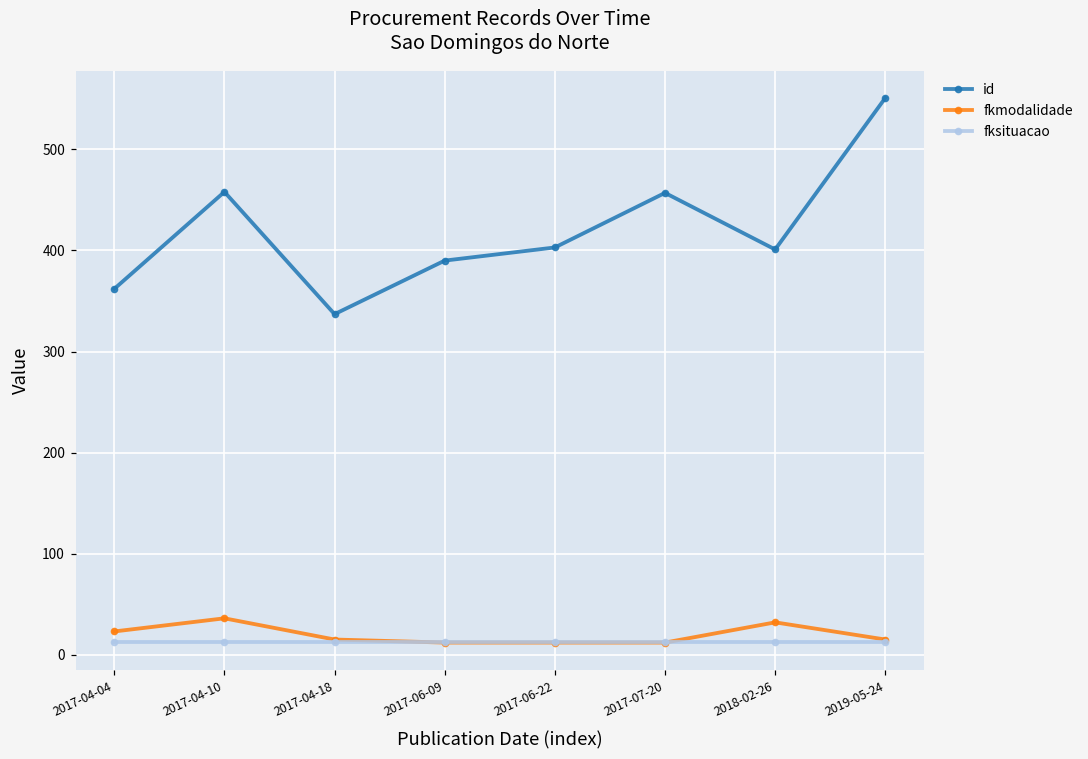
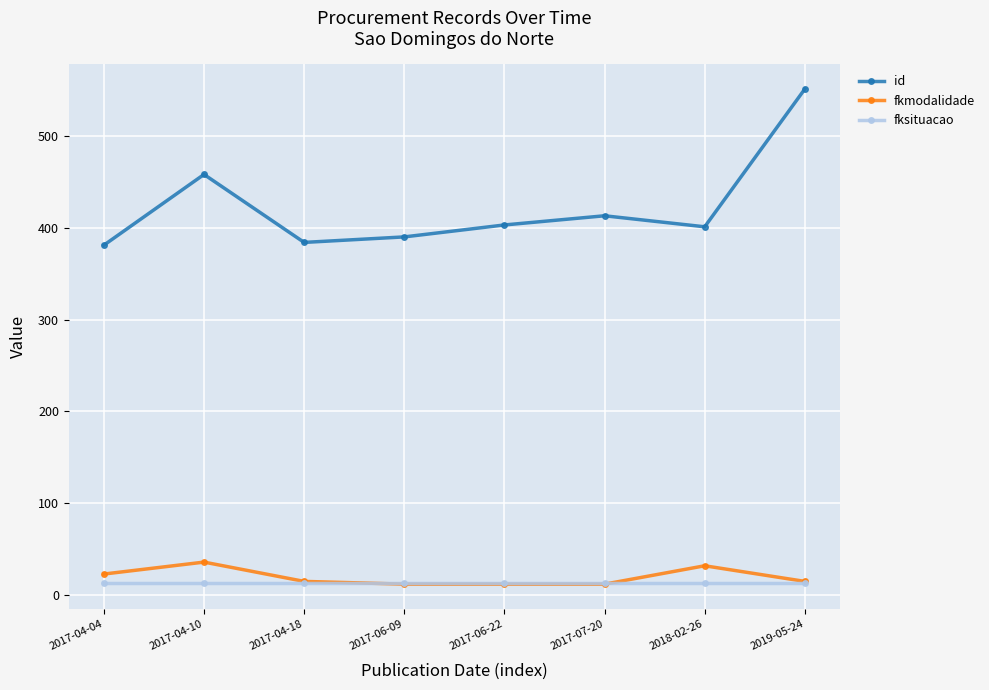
id, 2017-04-04: 360 -> 380
id, 2017-04-18: 340 -> 380
id, 2017-07-20: 460 -> 410
